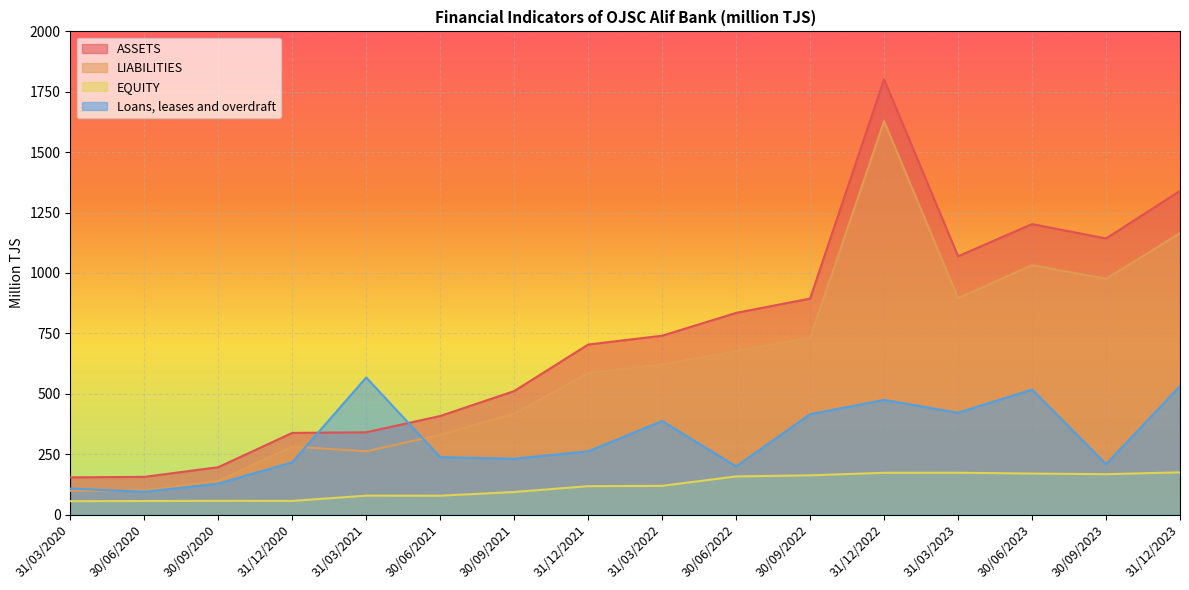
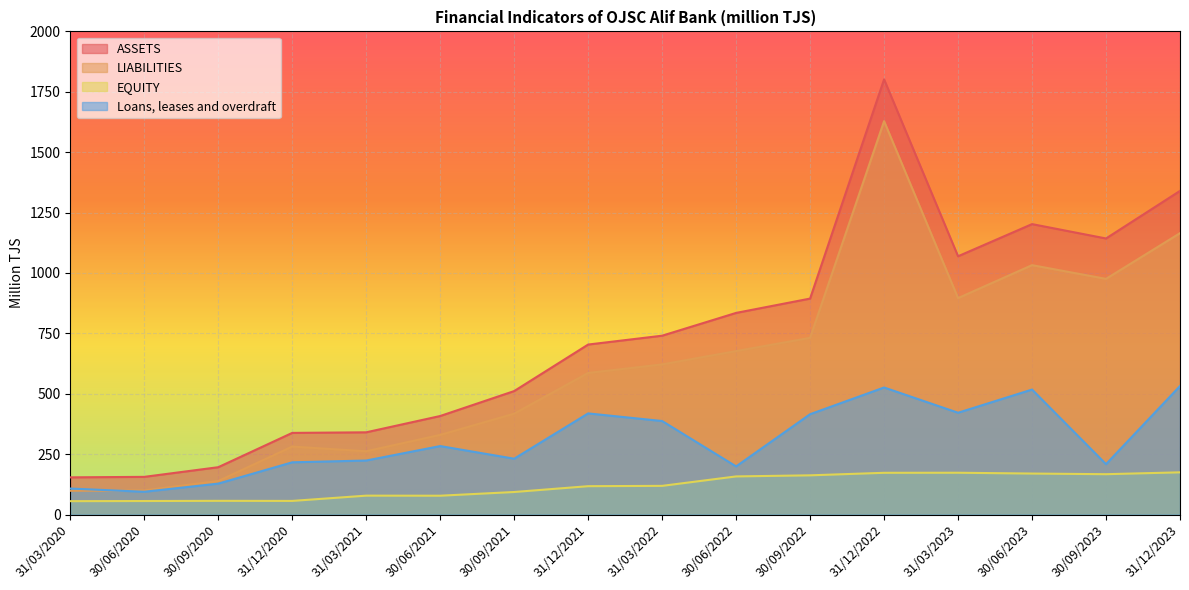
Loans, leases and overdraft, 31/03/2021: 570 -> 220
Loans, leases and overdraft, 30/06/2021: 240 -> 280
Loans, leases and overdraft, 31/12/2021: 260 -> 420
Loans, leases and overdraft, 31/12/2022: 470 -> 530
